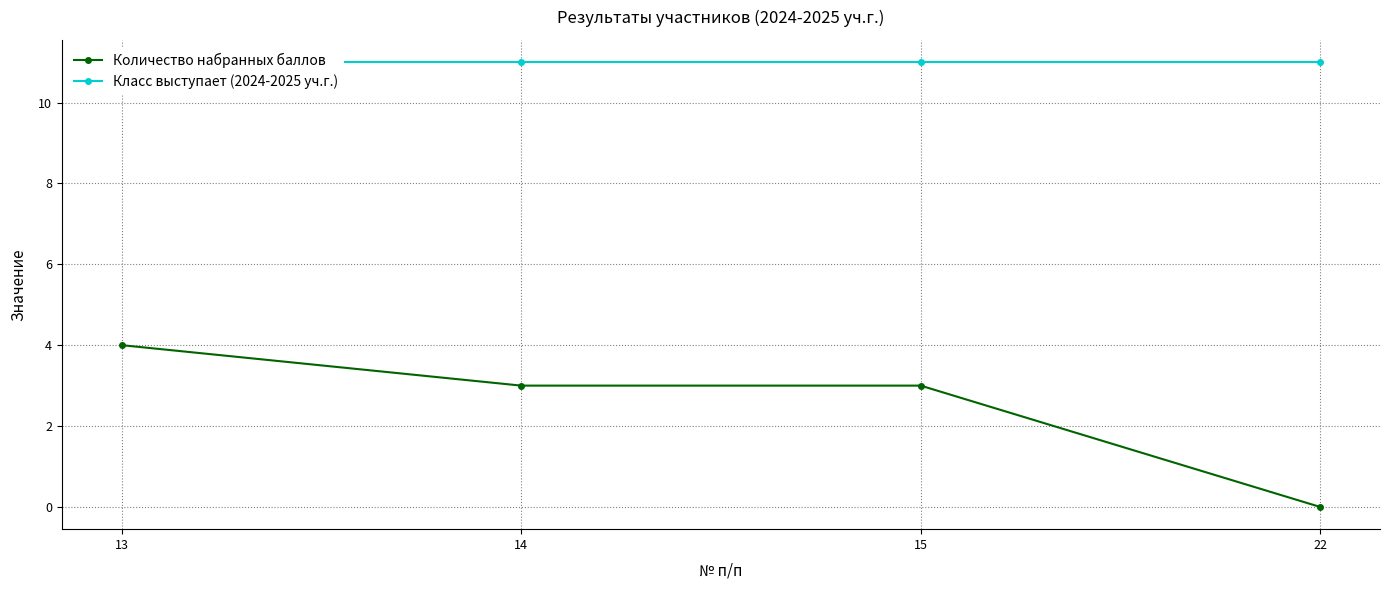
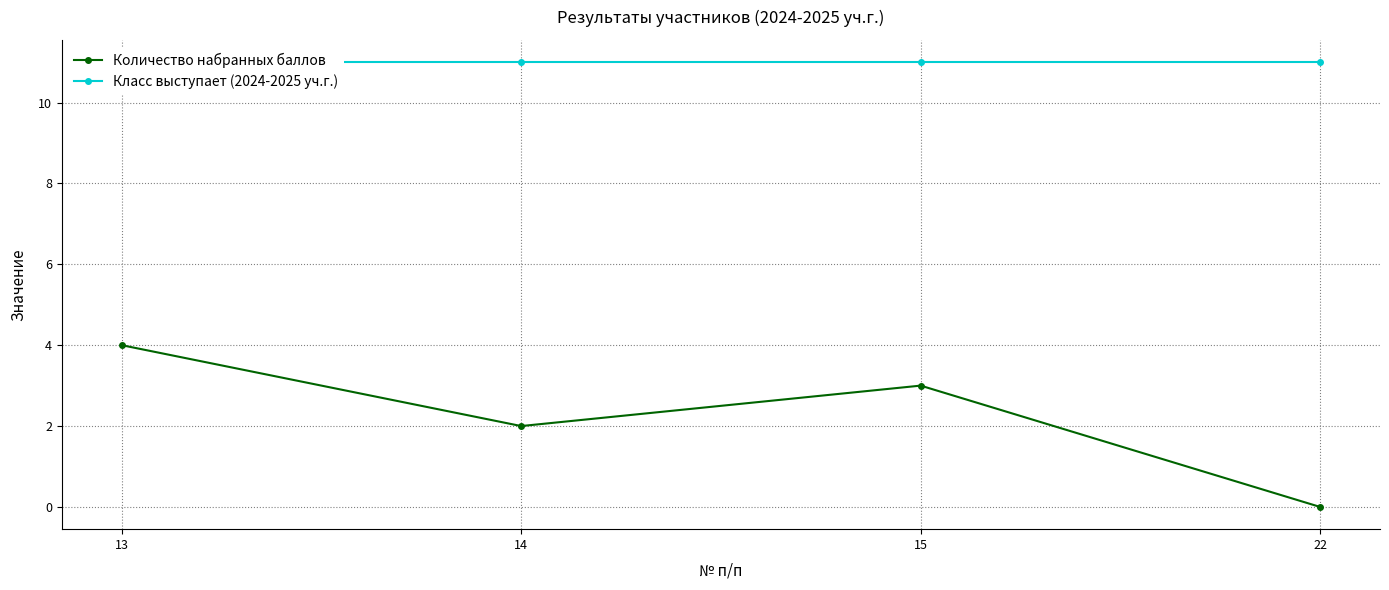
Количество набранных баллов, 14: 3 -> 2
